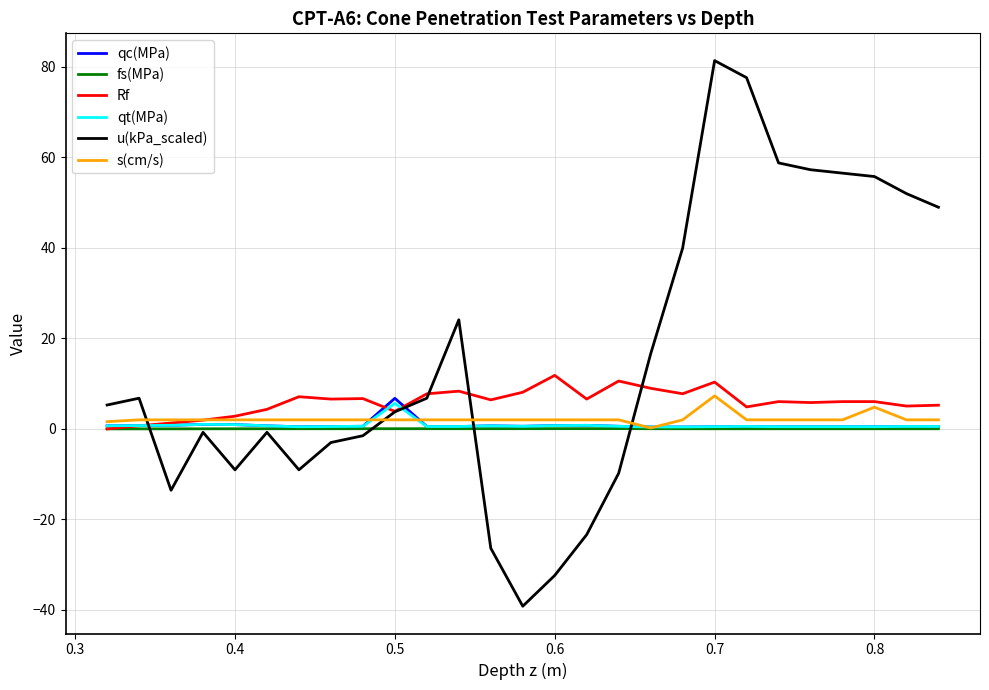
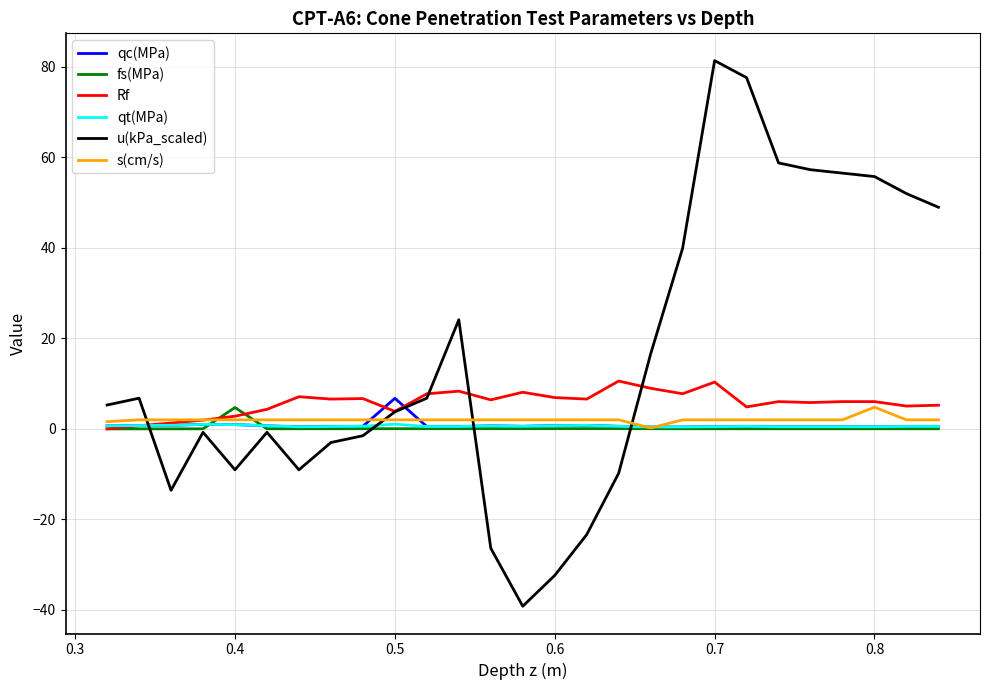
fs(MPa), 0.4: 0 -> 5
qt(MPa), 0.5: 6 -> 1
Rf, 0.6: 12 -> 7
s(cm/s), 0.7: 7 -> 2
